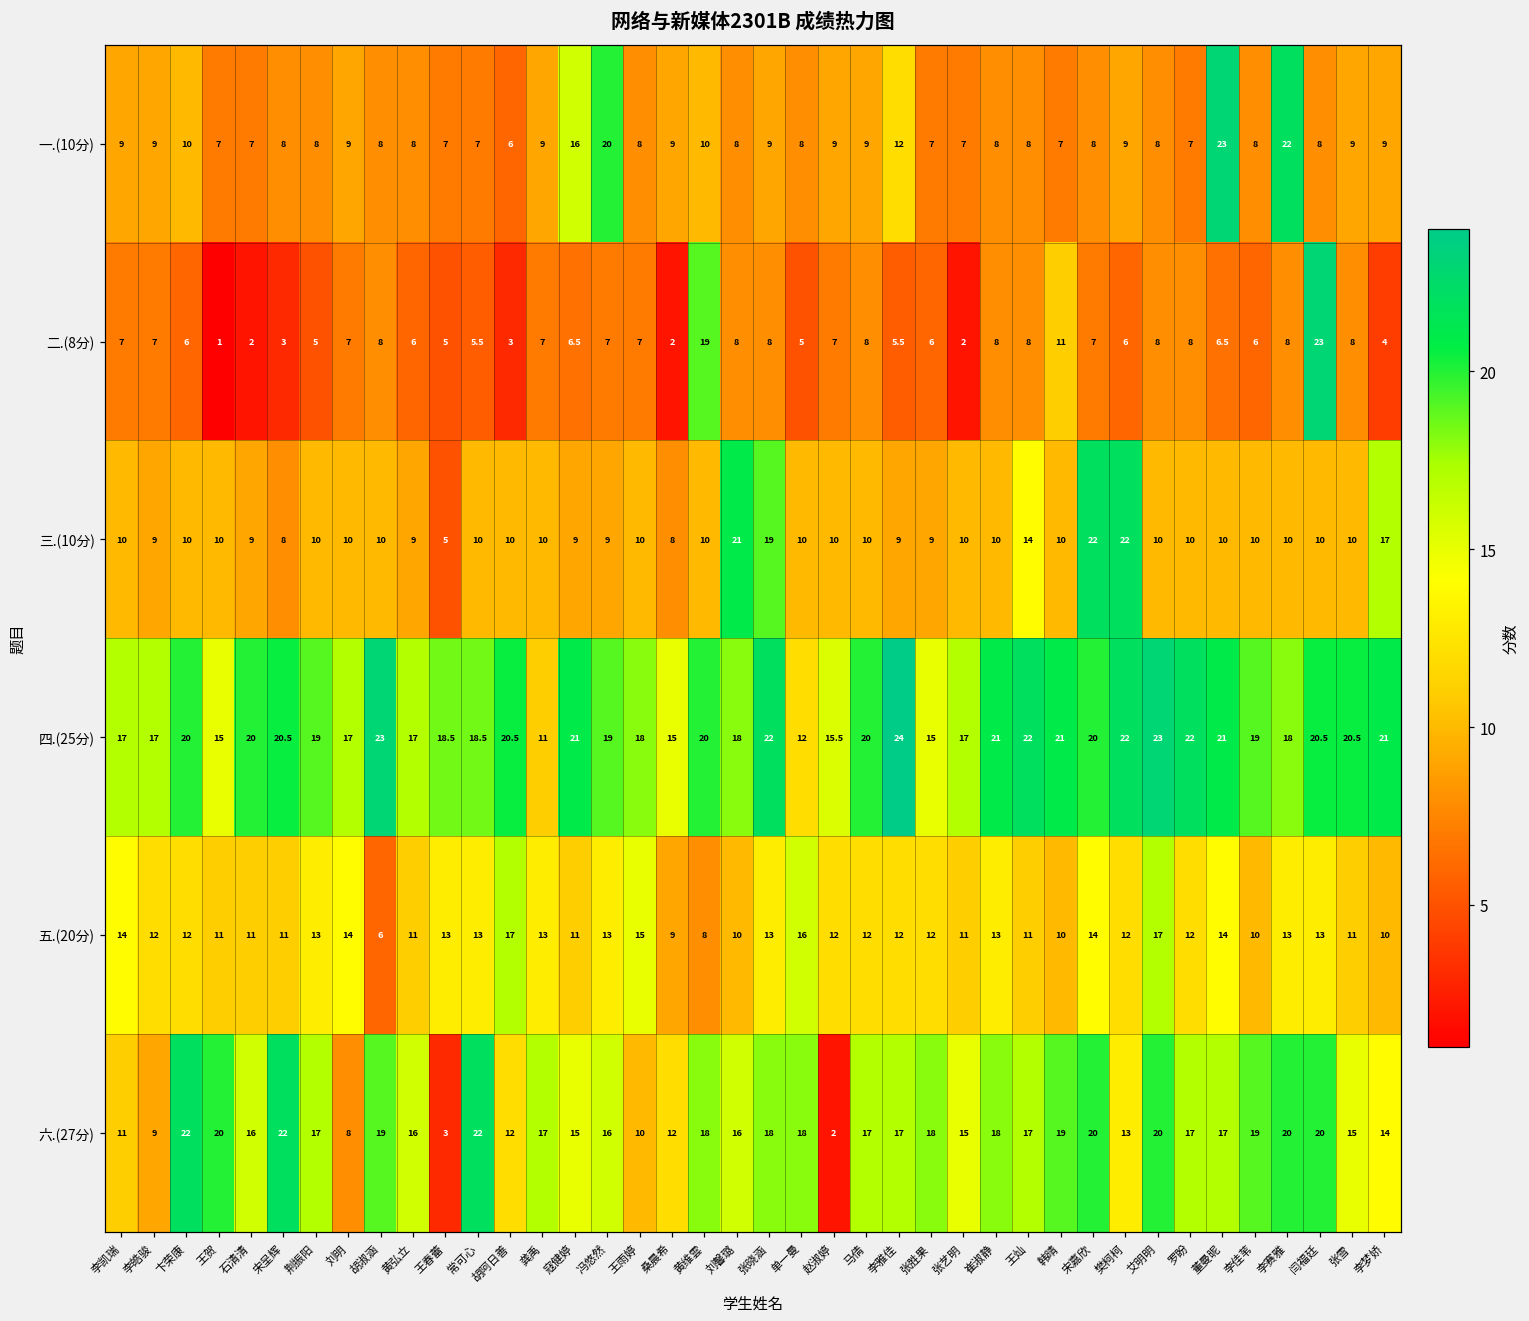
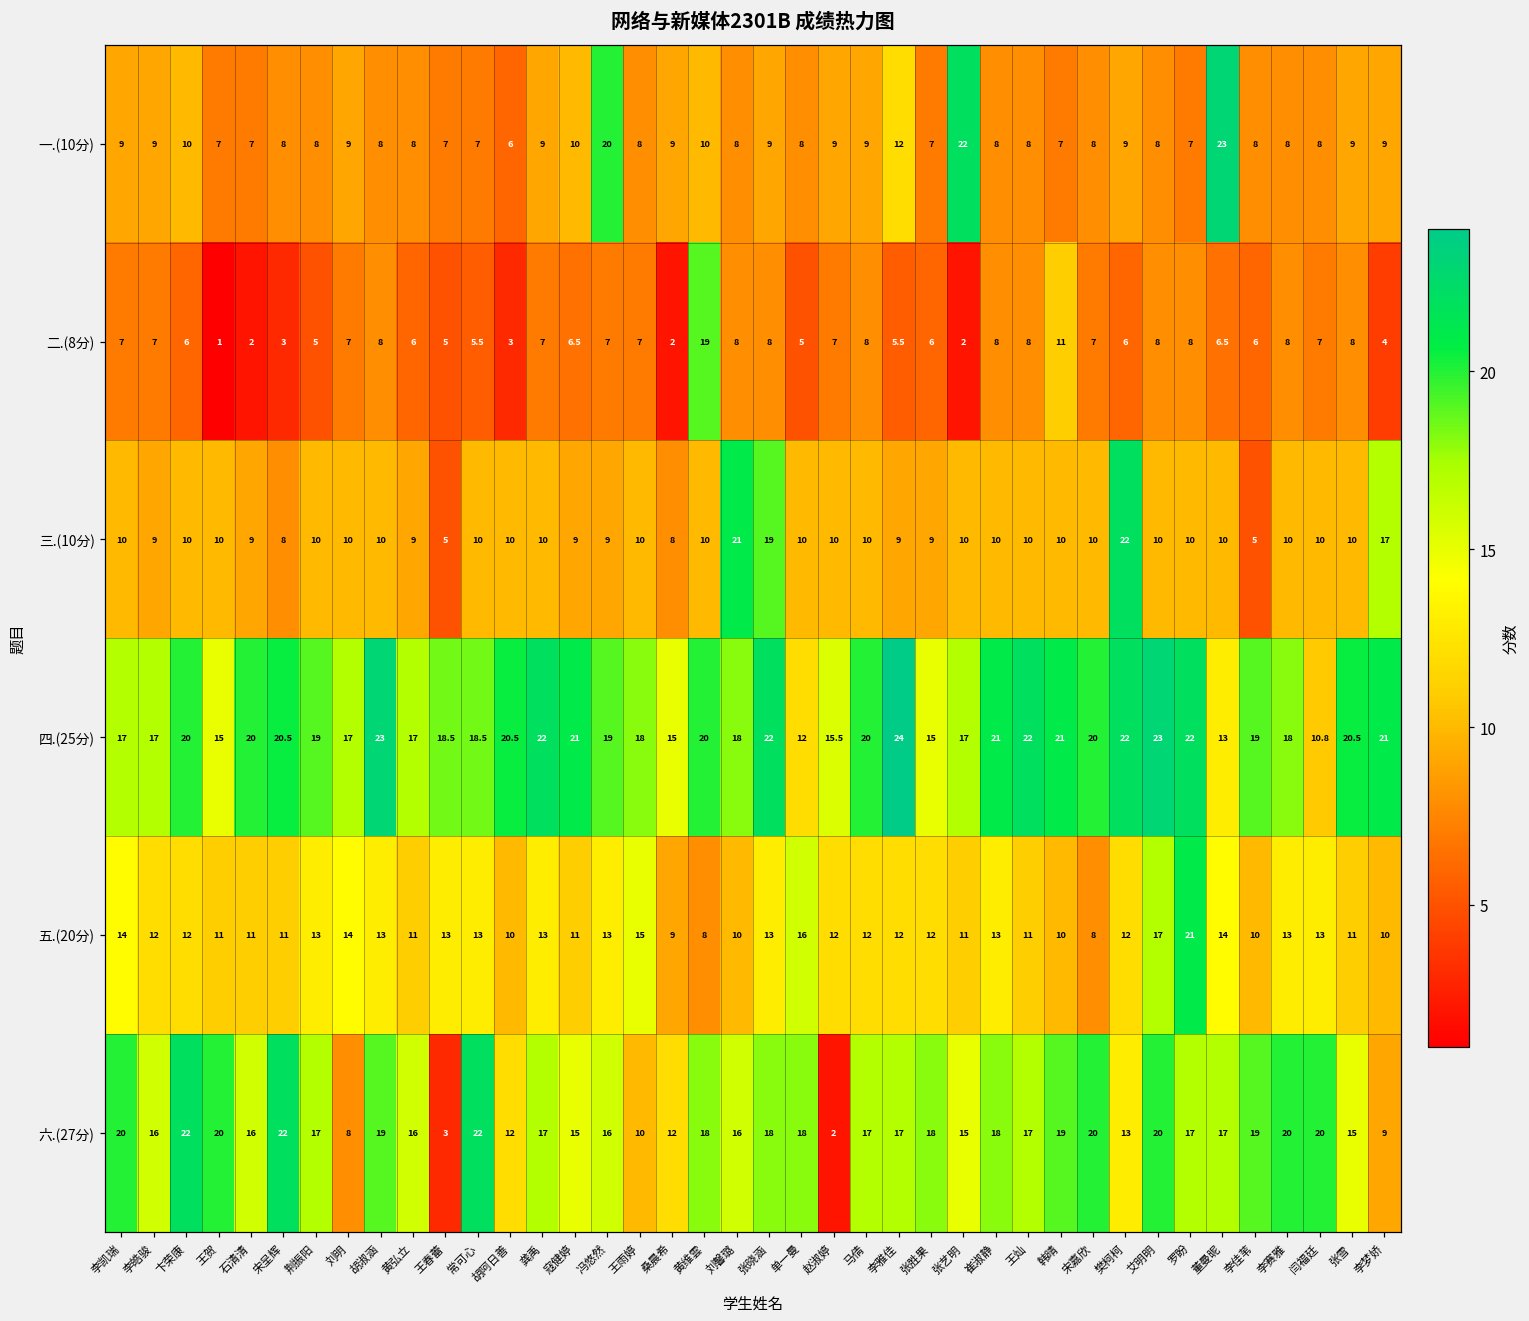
一.(10分), 寇健婷: 16 -> 10
一.(10分), 张艺明: 7 -> 22
一.(10分), 李赛雅: 22 -> 8
二.(8分), 闫福廷: 23 -> 7
三.(10分), 王灿: 14 -> 10
三.(10分), 宋嘉欣: 22 -> 10
三.(10分), 李佳苇: 10 -> 5
四.(25分), 龚禹: 11 -> 22
四.(25分), 董曼昵: 21 -> 13
四.(25分), 闫福廷: 20.5 -> 10.8
五.(20分), 胡淑涵: 6 -> 13
五.(20分), 胡阿日善: 17 -> 10
五.(20分), 宋嘉欣: 14 -> 8
五.(20分), 罗盼: 12 -> 21
六.(27分), 李凯瑞: 11 -> 20
六.(27分), 李皓骏: 9 -> 16
六.(27分), 李梦娇: 14 -> 9
